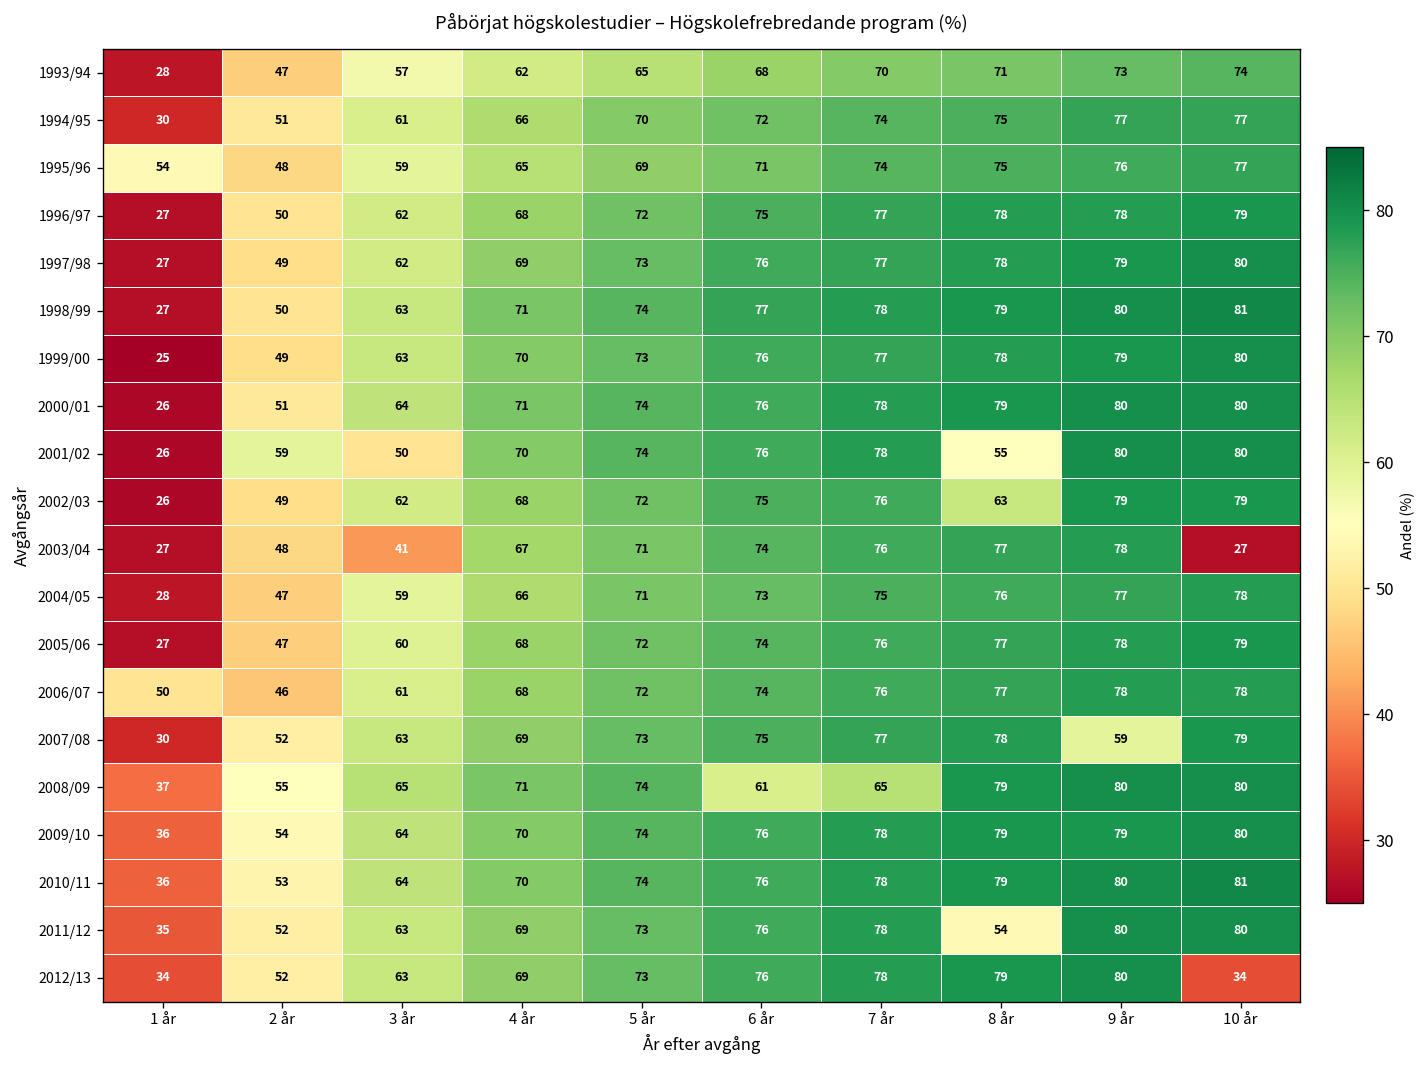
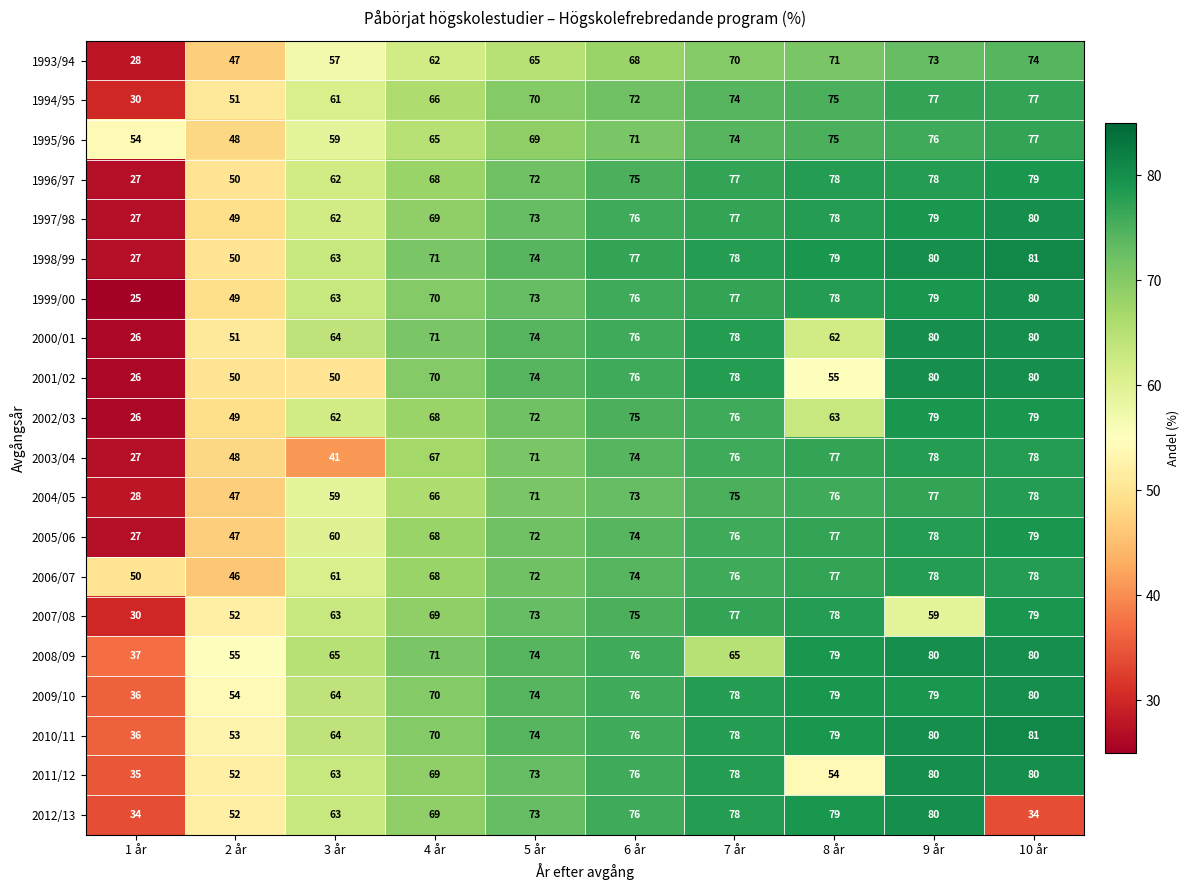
2000/01, 8 år: 79 -> 62
2001/02, 2 år: 59 -> 50
2003/04, 10 år: 27 -> 78
2008/09, 6 år: 61 -> 76
